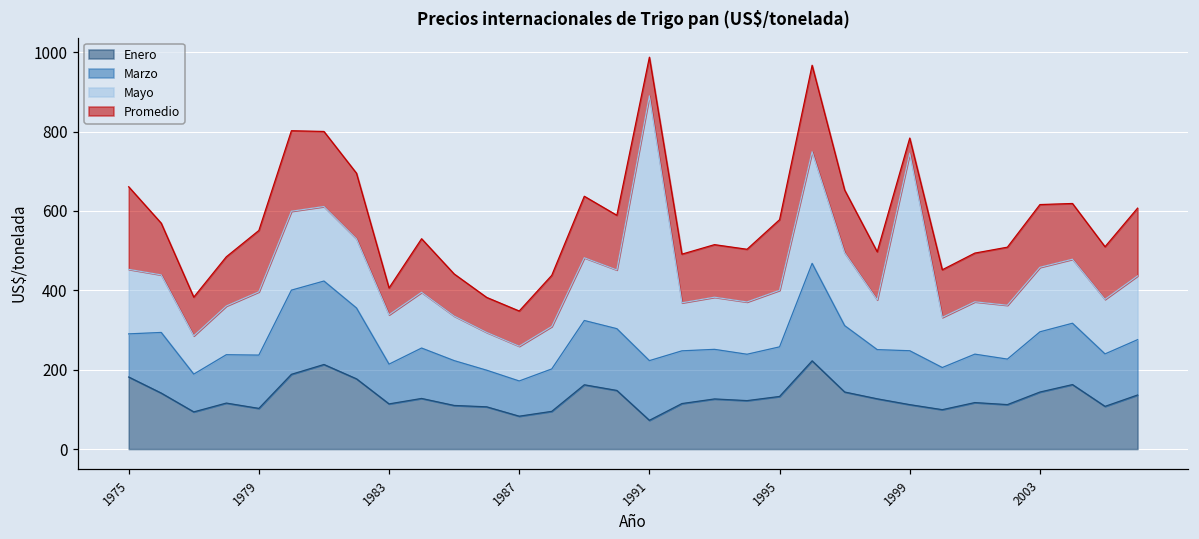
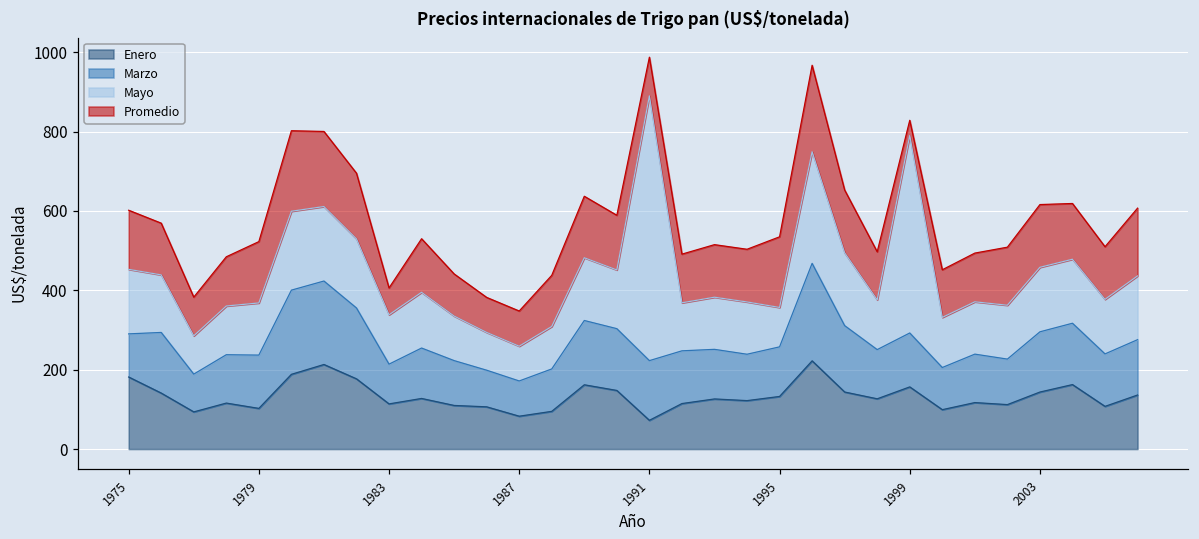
Promedio, 1975: 210 -> 150
Mayo, 1979: 160 -> 130
Mayo, 1995: 140 -> 100
Enero, 1999: 110 -> 160
